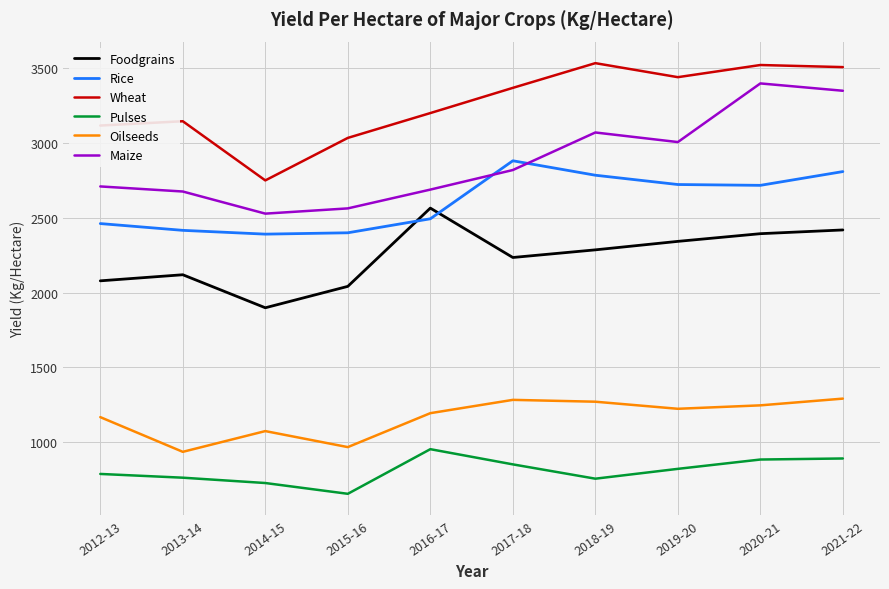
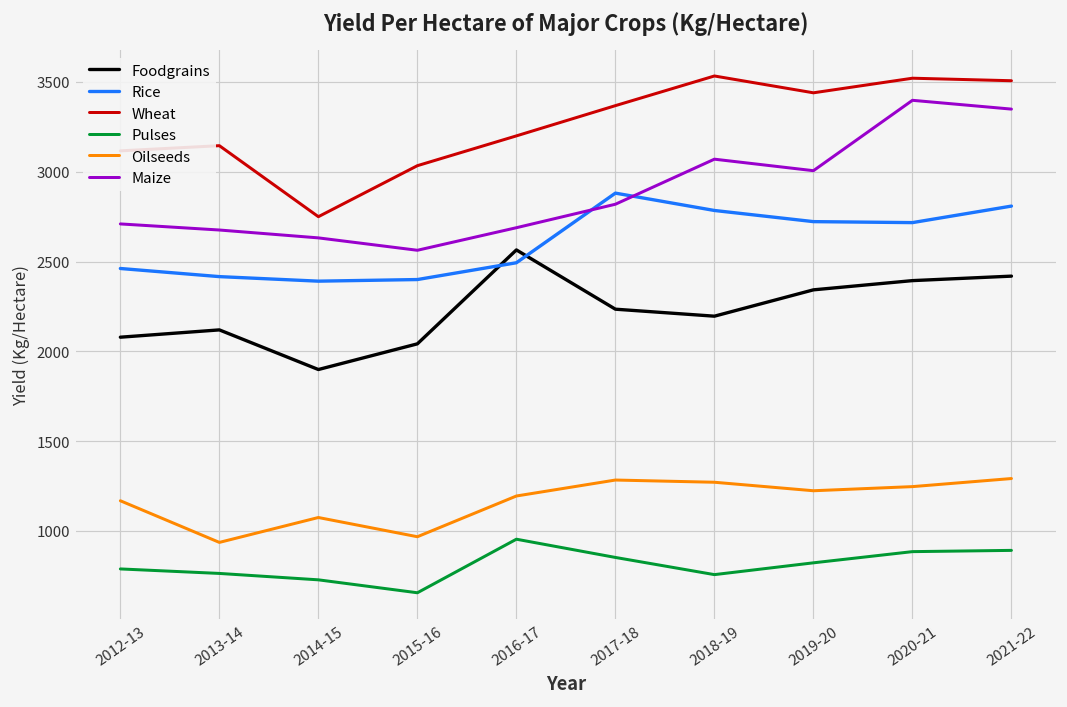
Maize, 2014-15: 2530 -> 2630
Foodgrains, 2018-19: 2290 -> 2200
